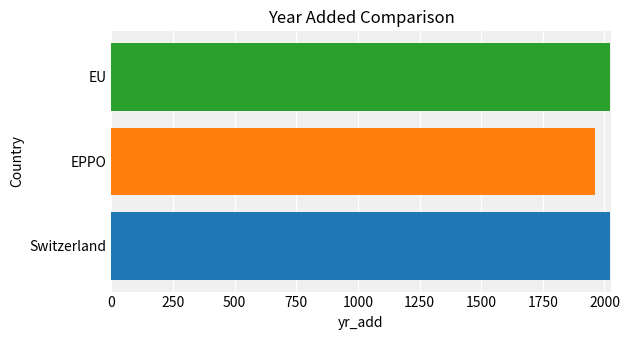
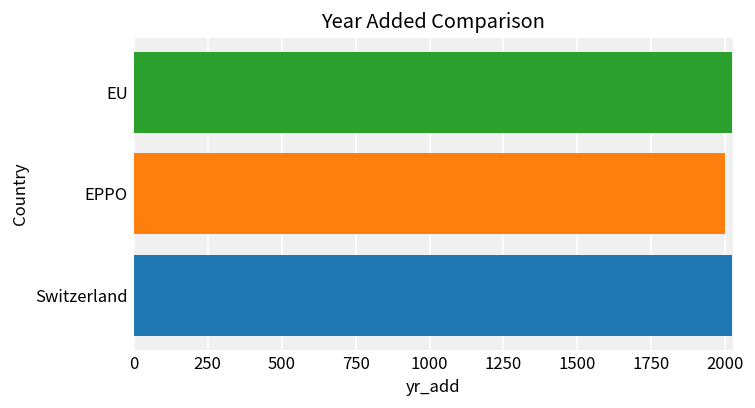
EPPO: 1960 -> 2000
